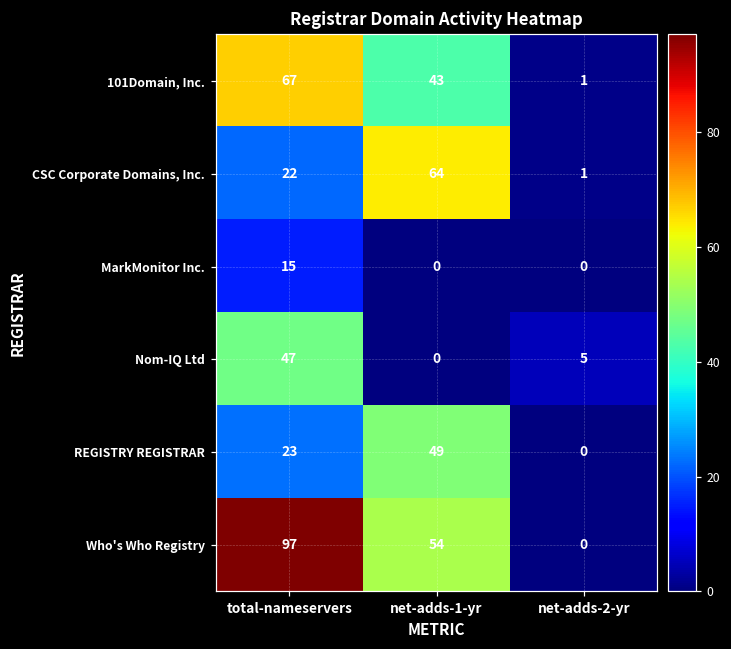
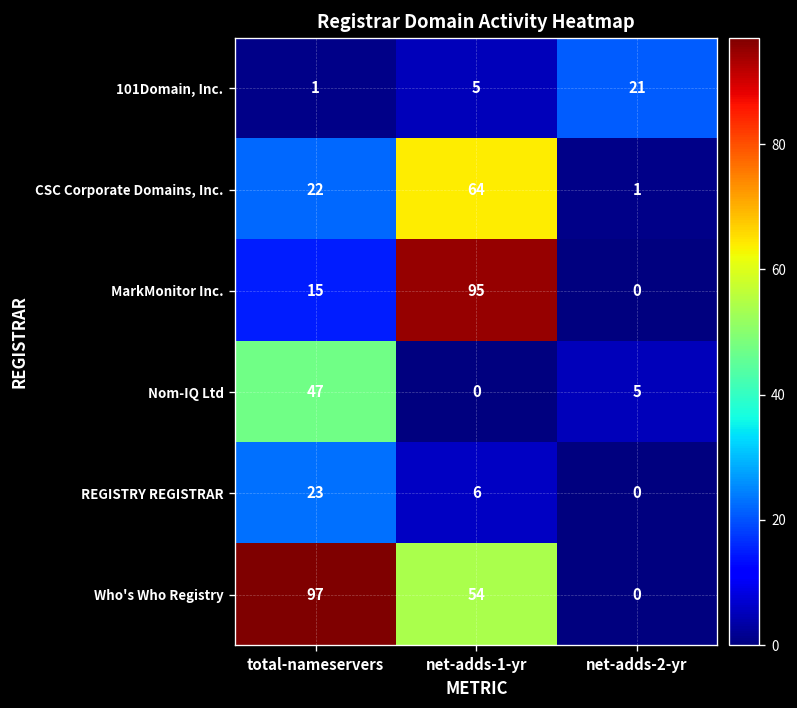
101Domain, Inc., total-nameservers: 67 -> 1
101Domain, Inc., net-adds-1-yr: 43 -> 5
101Domain, Inc., net-adds-2-yr: 1 -> 21
MarkMonitor Inc., net-adds-1-yr: 0 -> 95
REGISTRY REGISTRAR, net-adds-1-yr: 49 -> 6
